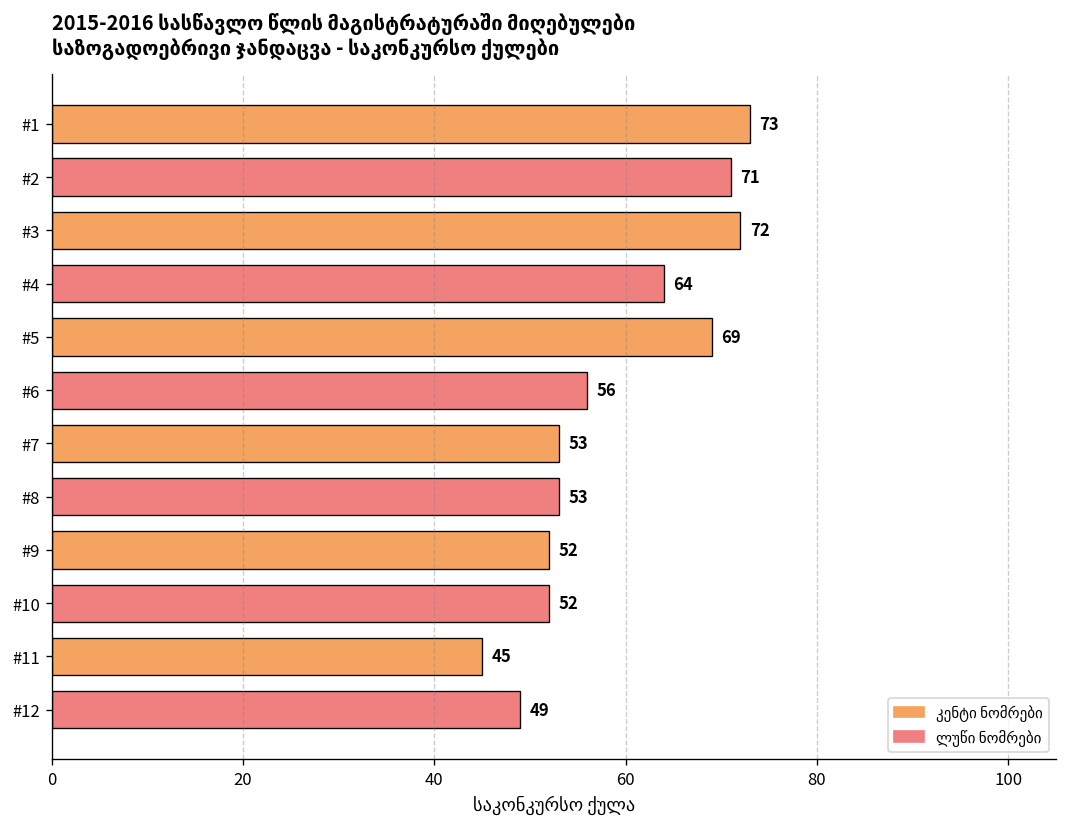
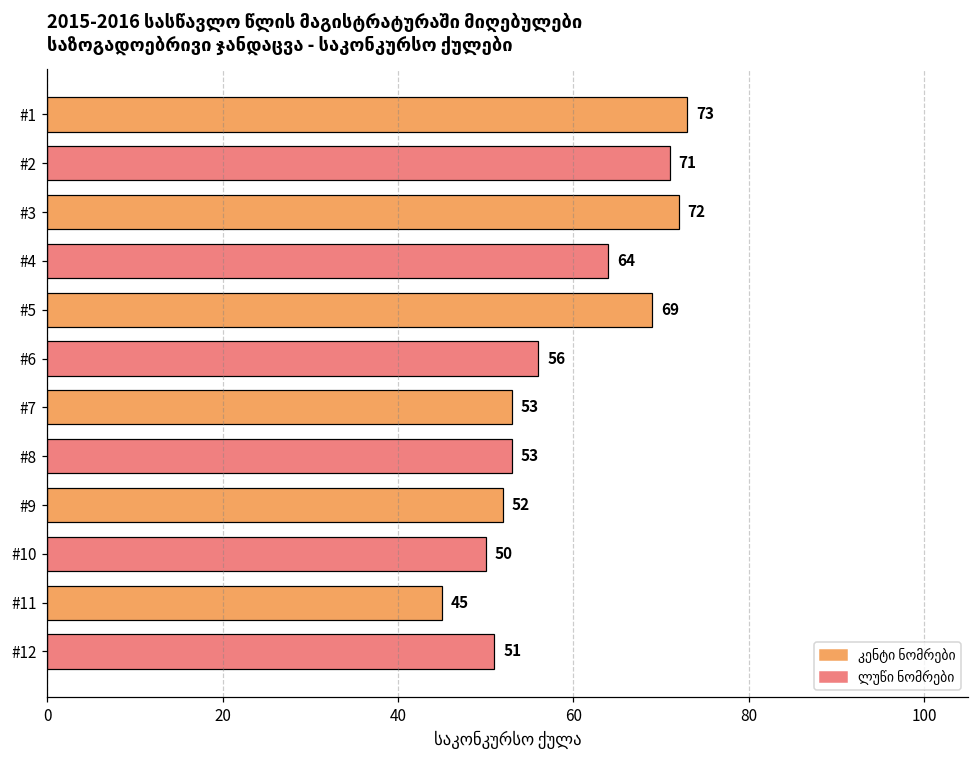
#10: 52 -> 50
#12: 49 -> 51
